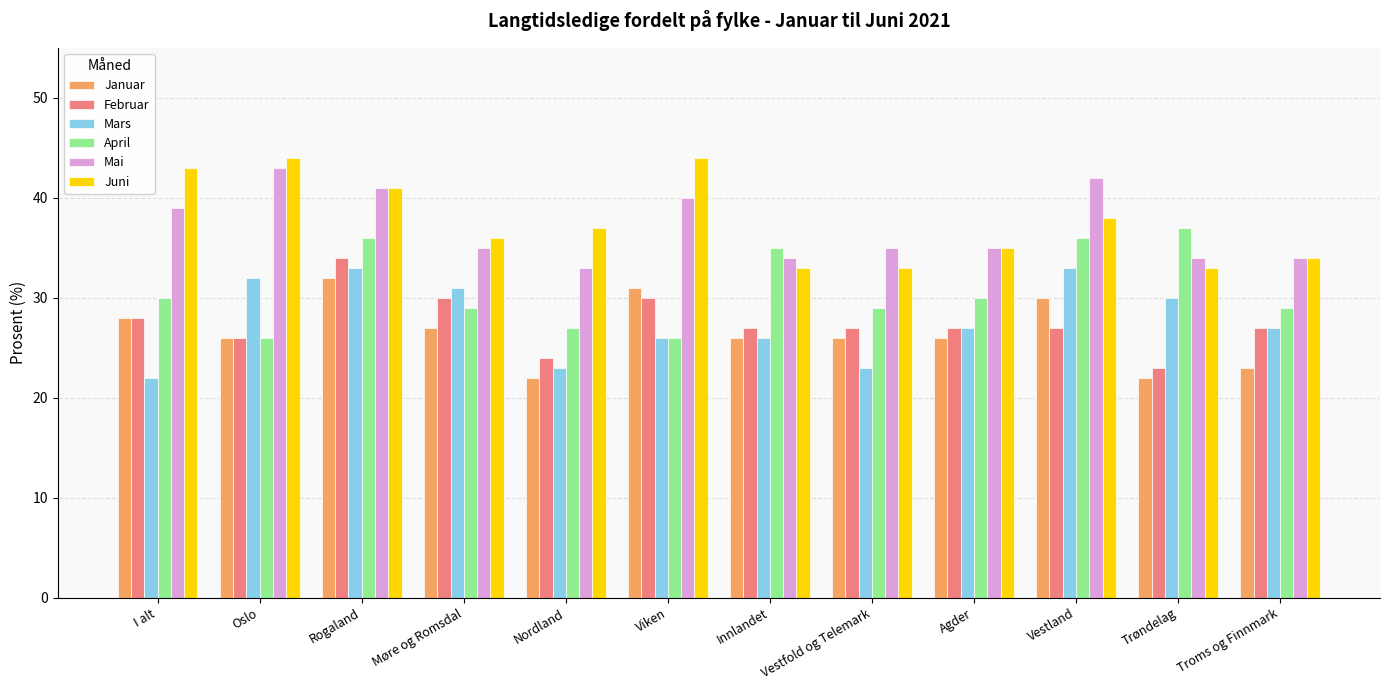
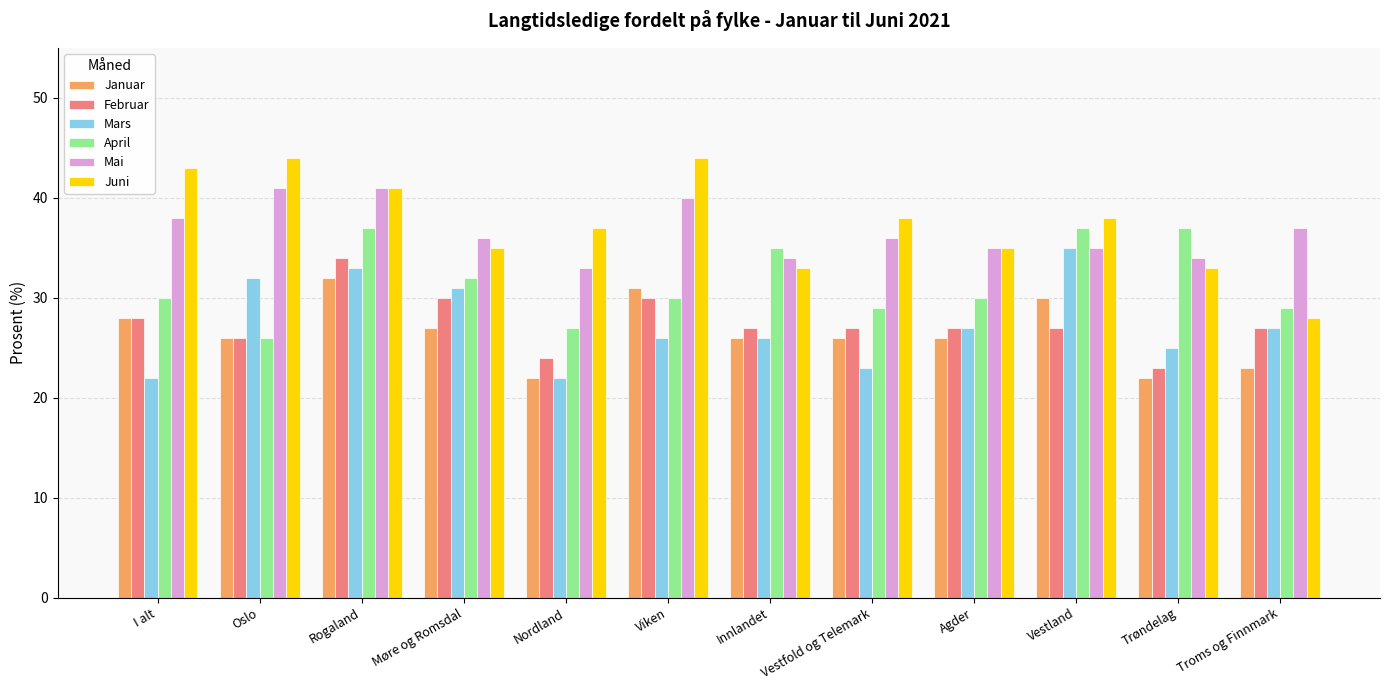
Mai, I alt: 39 -> 38
Mai, Oslo: 43 -> 41
April, Rogaland: 36 -> 37
April, Møre og Romsdal: 29 -> 32
Mai, Møre og Romsdal: 35 -> 36
Juni, Møre og Romsdal: 36 -> 35
Mars, Nordland: 23 -> 22
April, Viken: 26 -> 30
Mai, Vestfold og Telemark: 35 -> 36
Juni, Vestfold og Telemark: 33 -> 38
Mars, Vestland: 33 -> 35
April, Vestland: 36 -> 37
Mai, Vestland: 42 -> 35
Mars, Trøndelag: 30 -> 25
Mai, Troms og Finnmark: 34 -> 37
Juni, Troms og Finnmark: 34 -> 28
